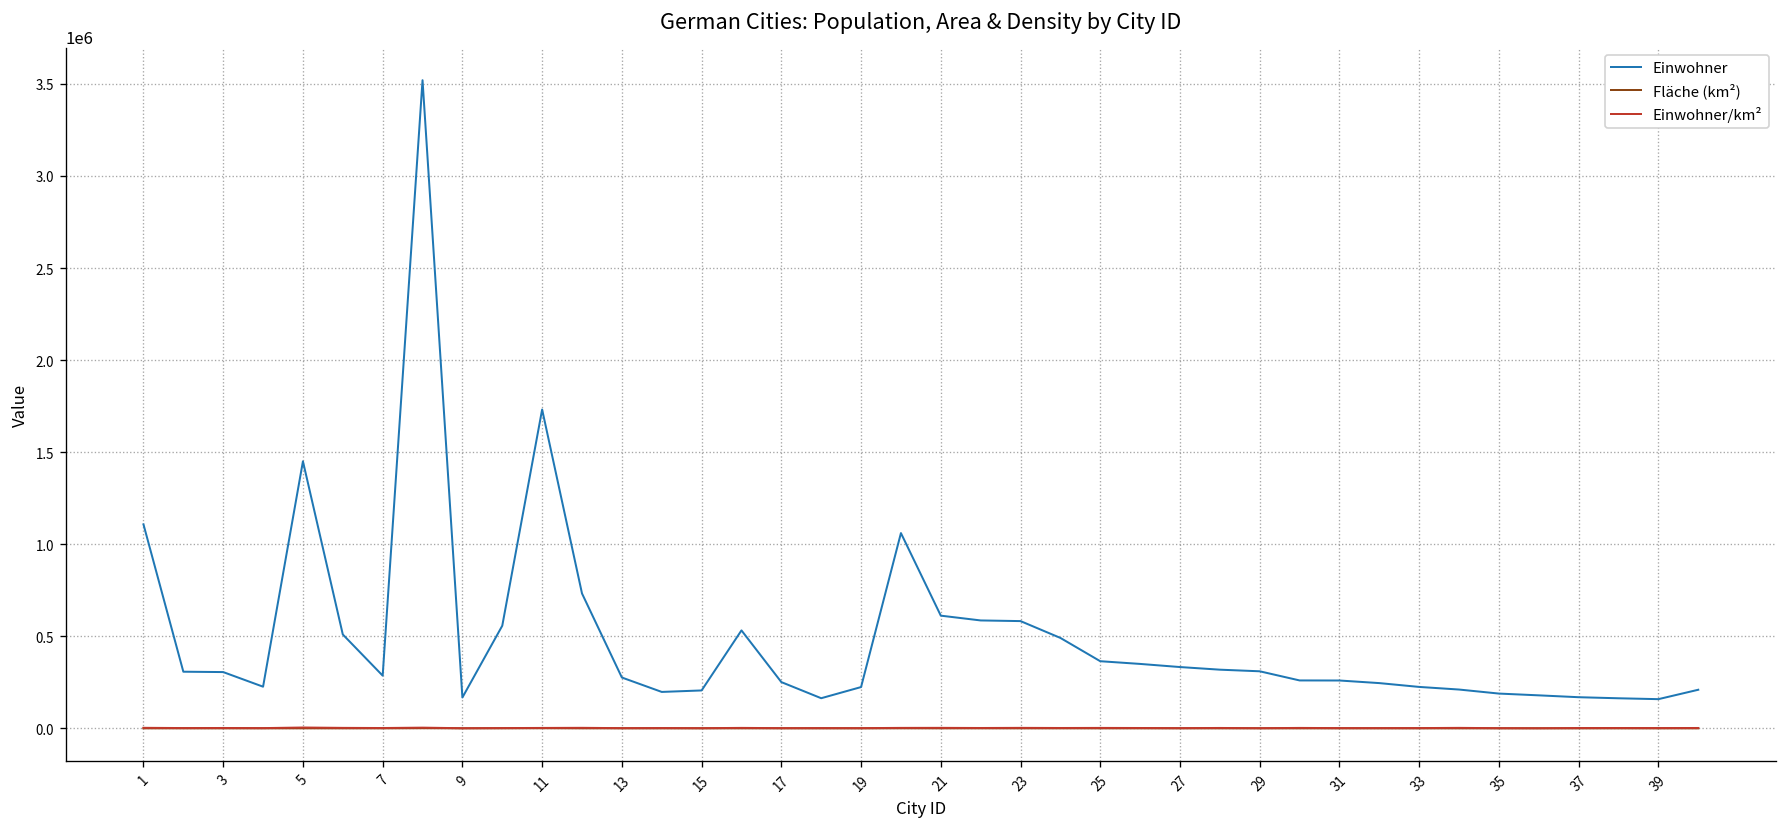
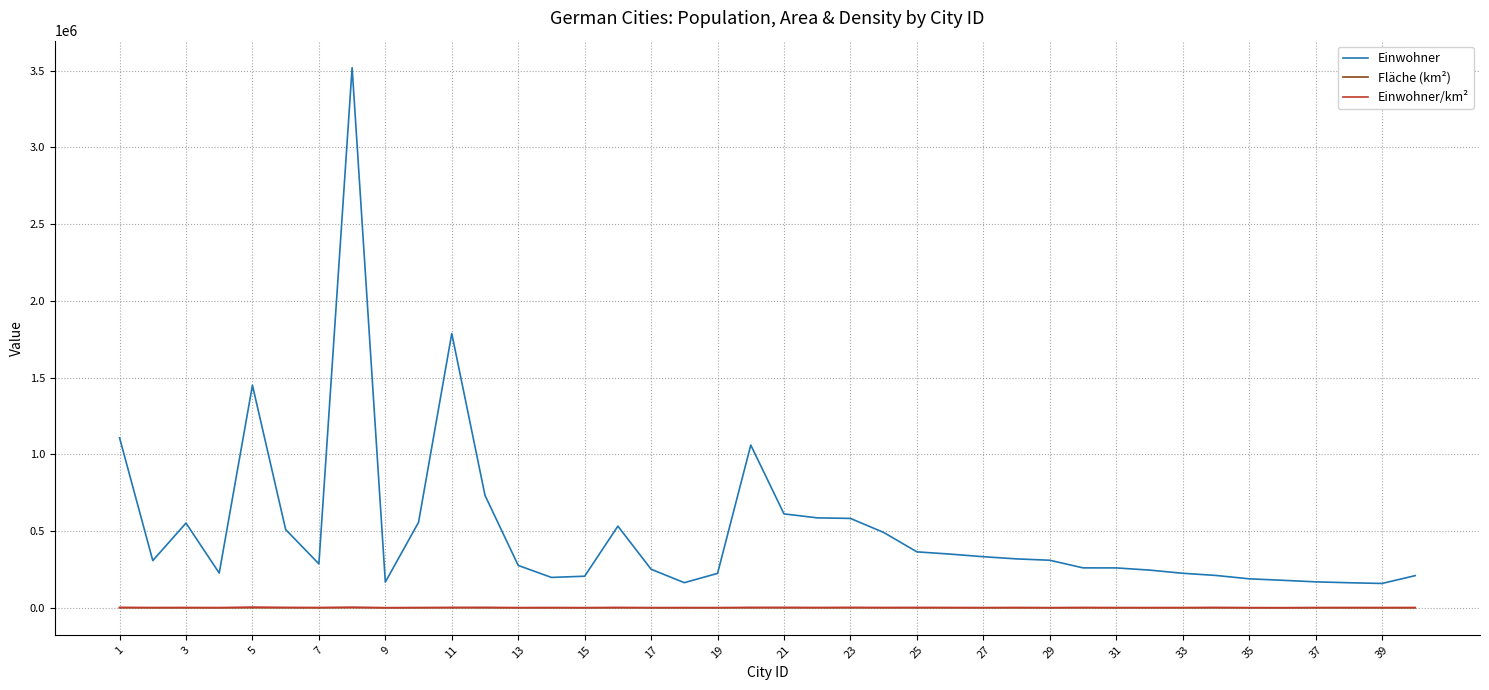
Einwohner, 3: 310000 -> 550000
Einwohner, 11: 1730000 -> 1790000
